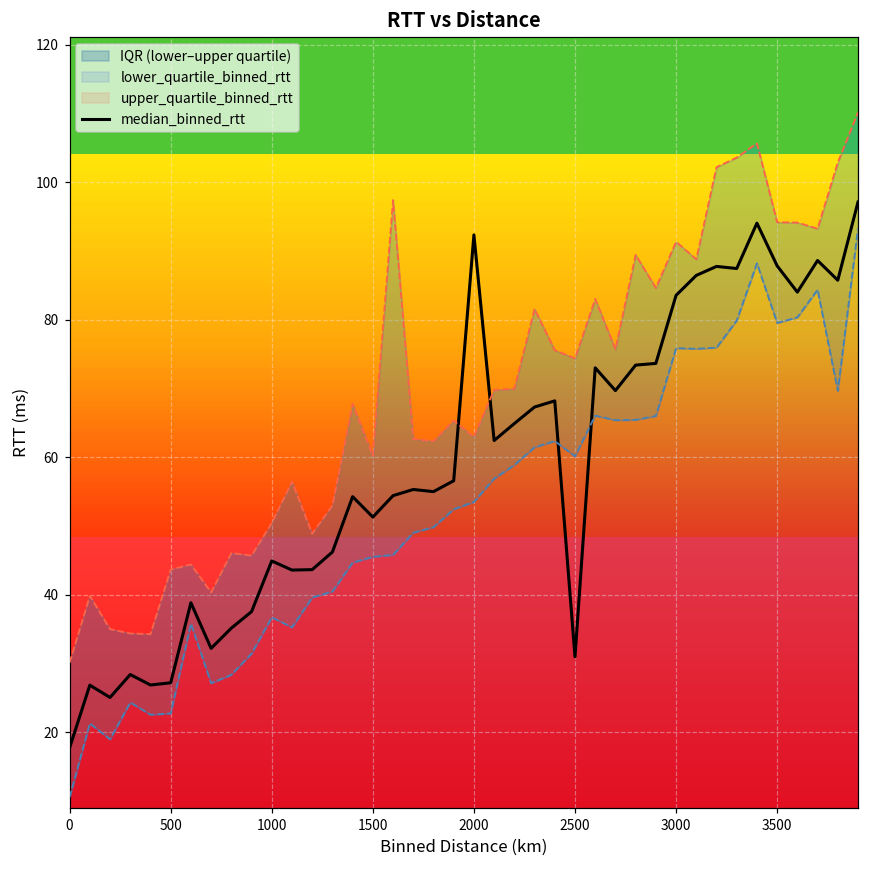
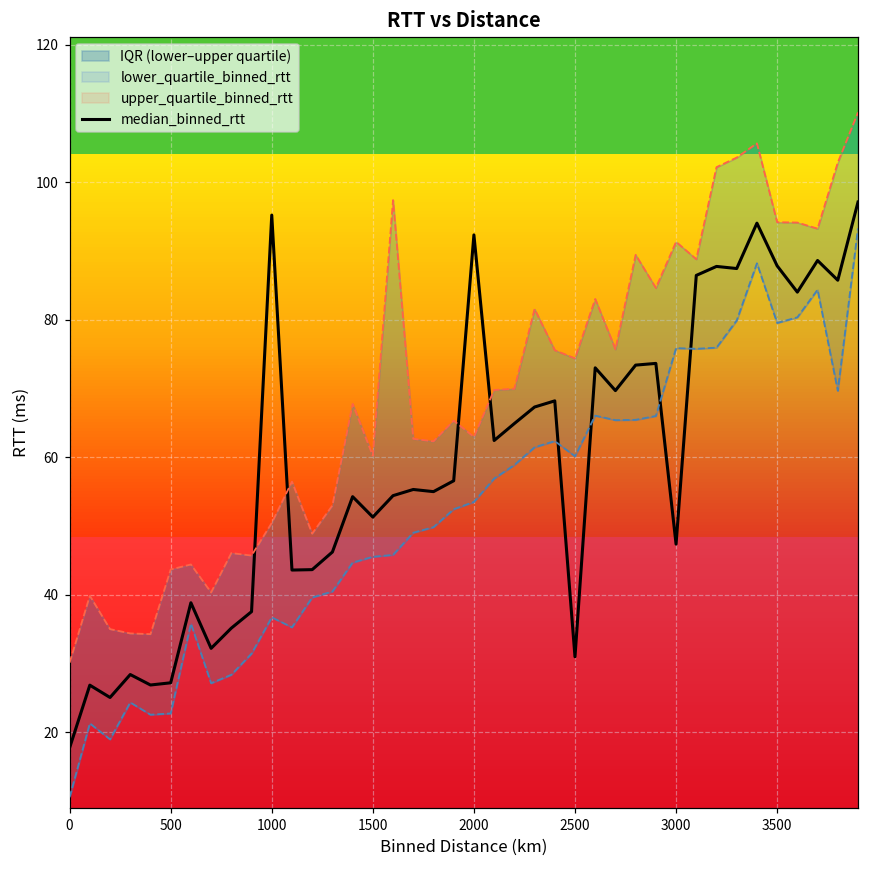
median_binned_rtt, 1000: 45 -> 95
median_binned_rtt, 3000: 84 -> 47
